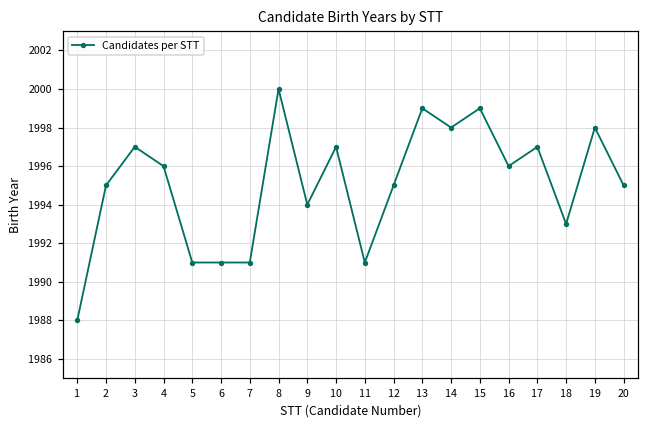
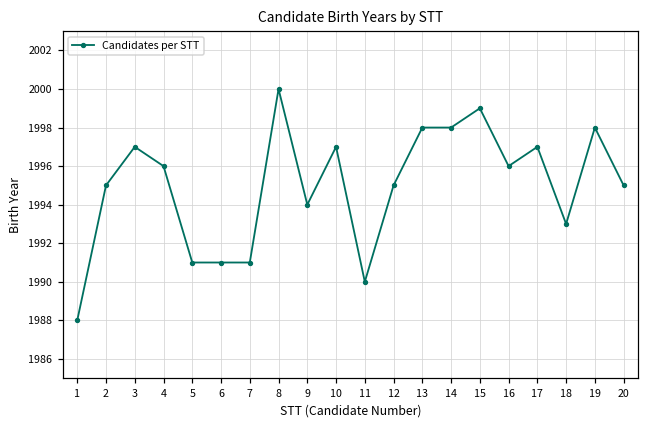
11: 1991 -> 1990
13: 1999 -> 1998
